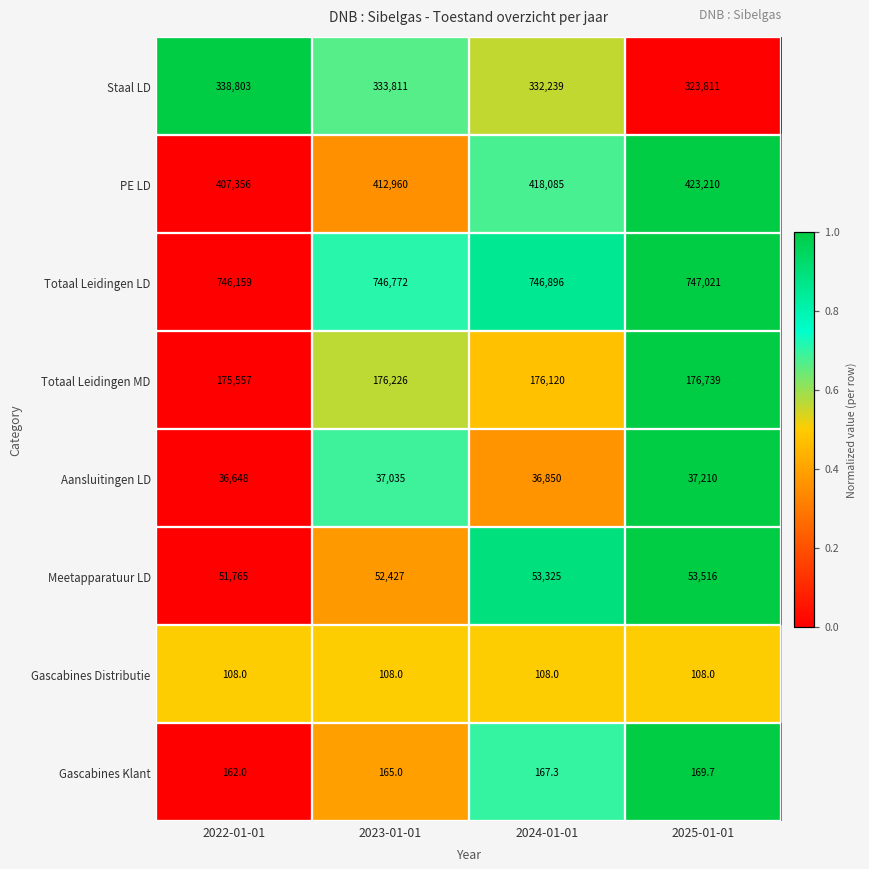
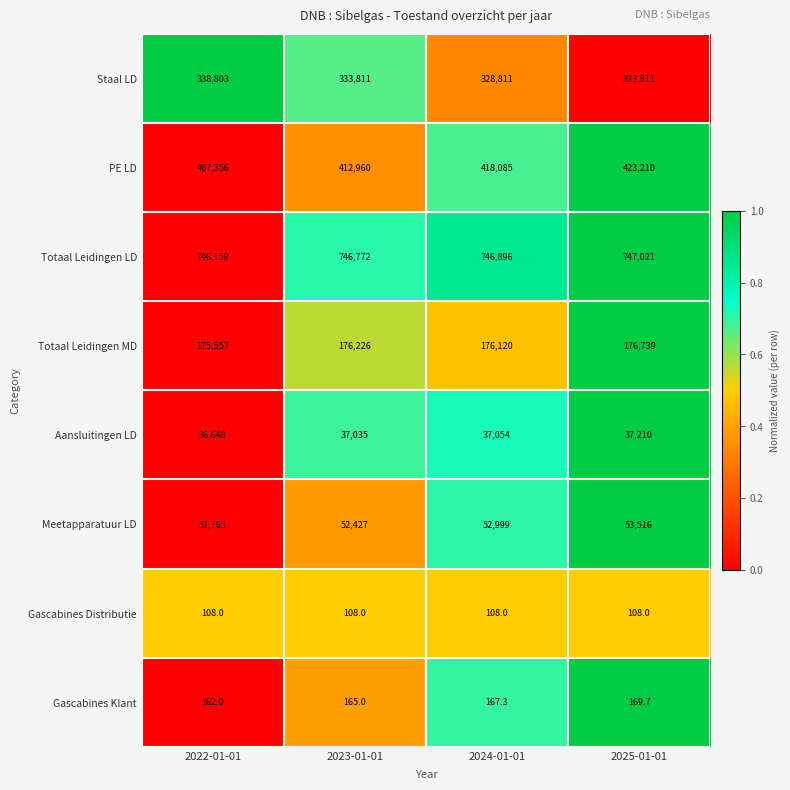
Staal LD, 2024-01-01: 332,239 -> 328,811
Aansluitingen LD, 2024-01-01: 36,850 -> 37,054
Meetapparatuur LD, 2024-01-01: 53,325 -> 52,999
